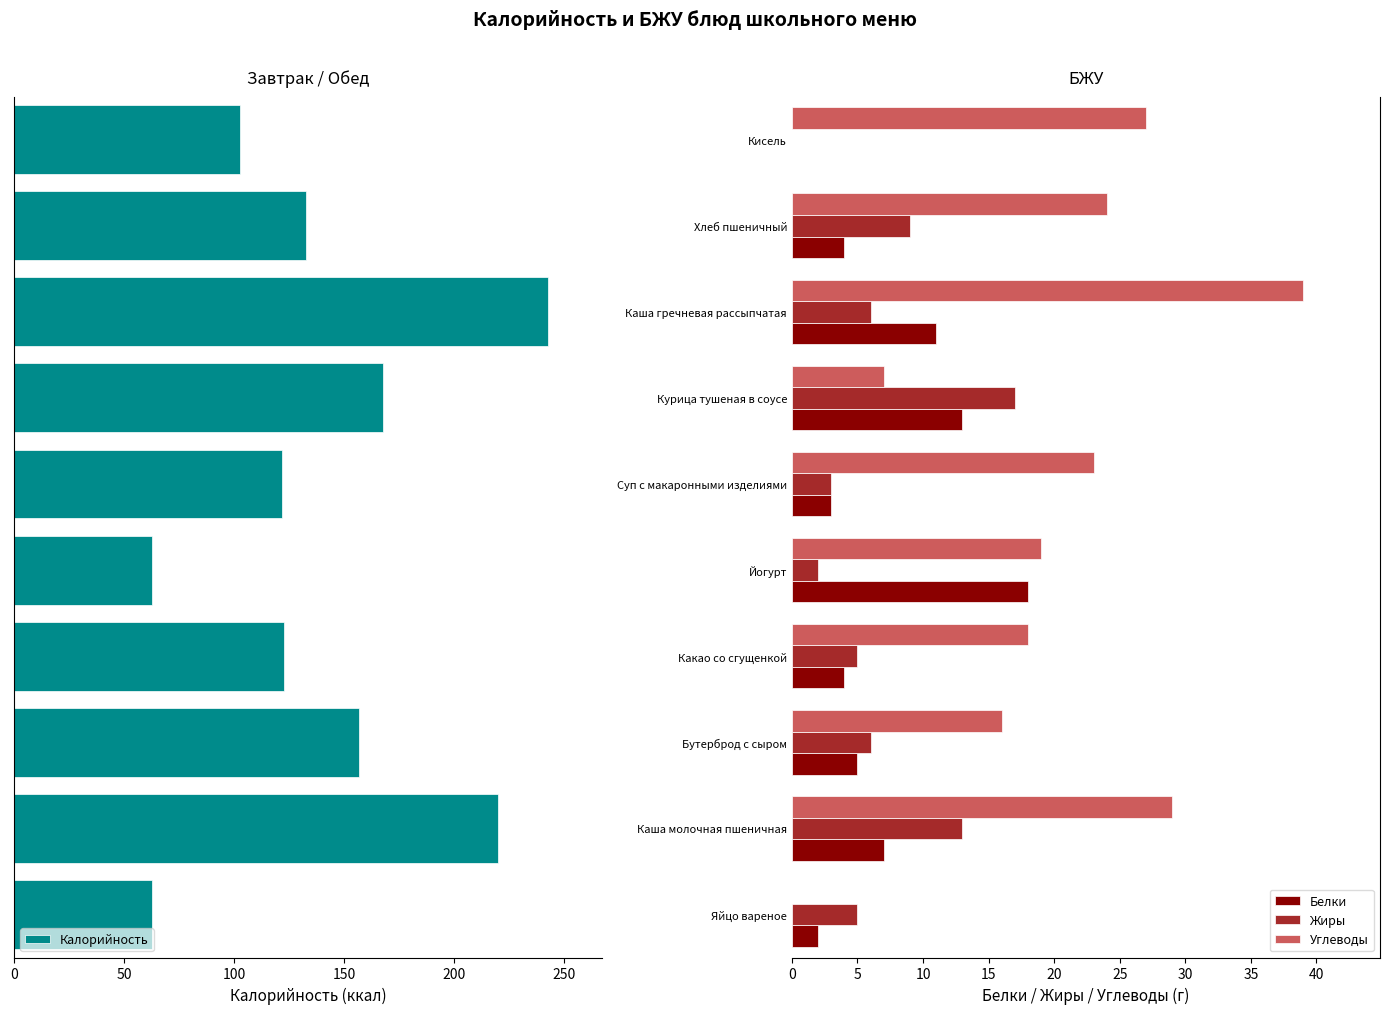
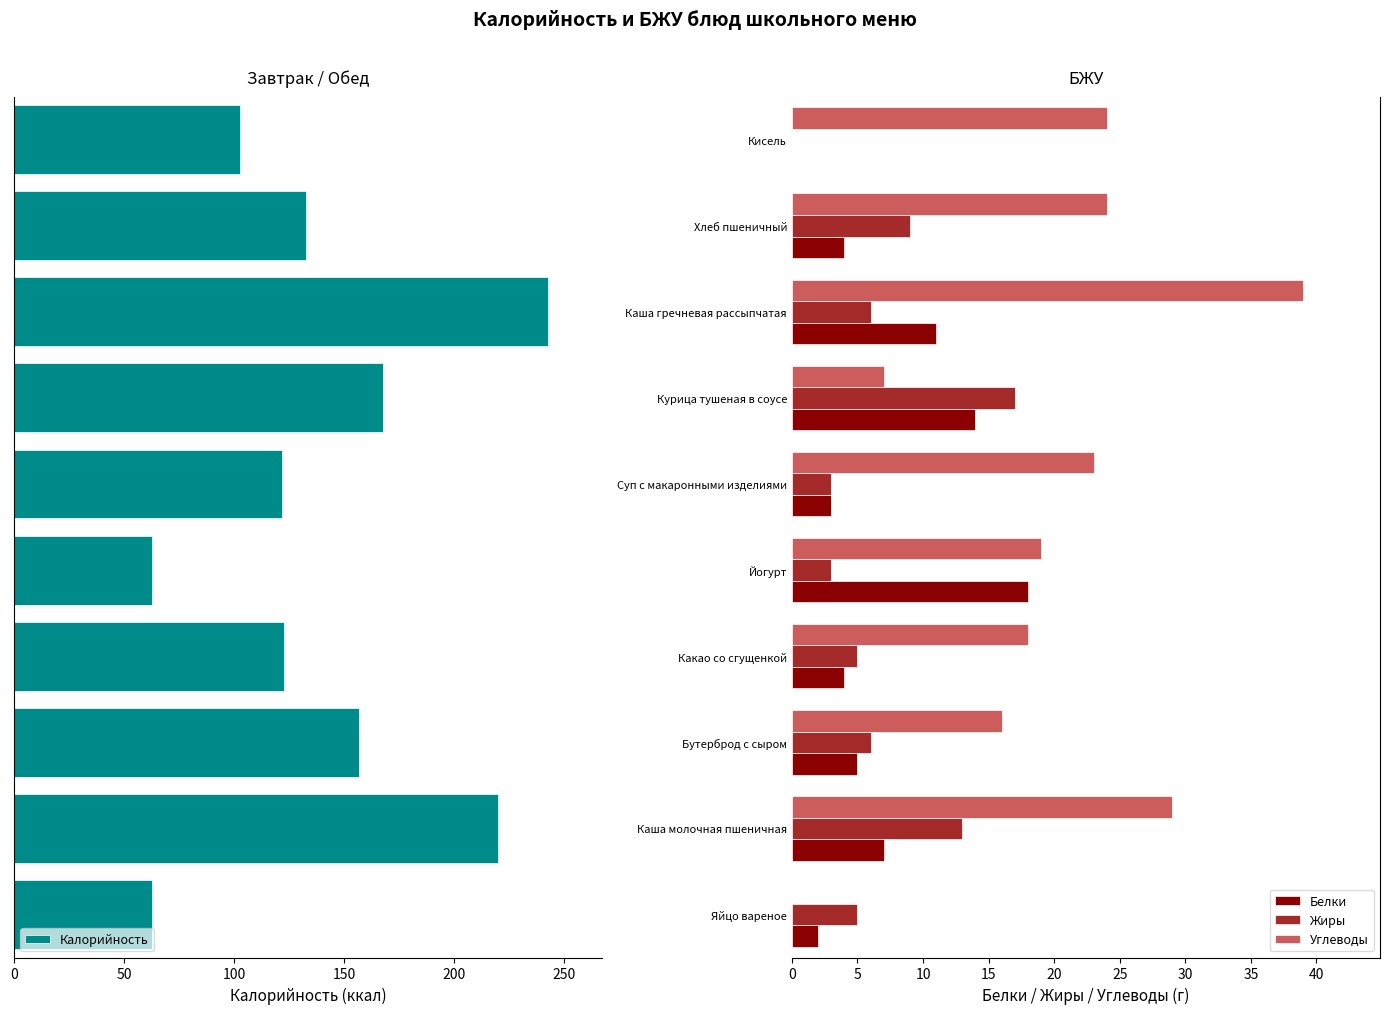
БЖУ, Углеводы, Кисель: 27 -> 24
БЖУ, Белки, Курица тушеная в соусе: 13 -> 14
БЖУ, Жиры, Йогурт: 2 -> 3
